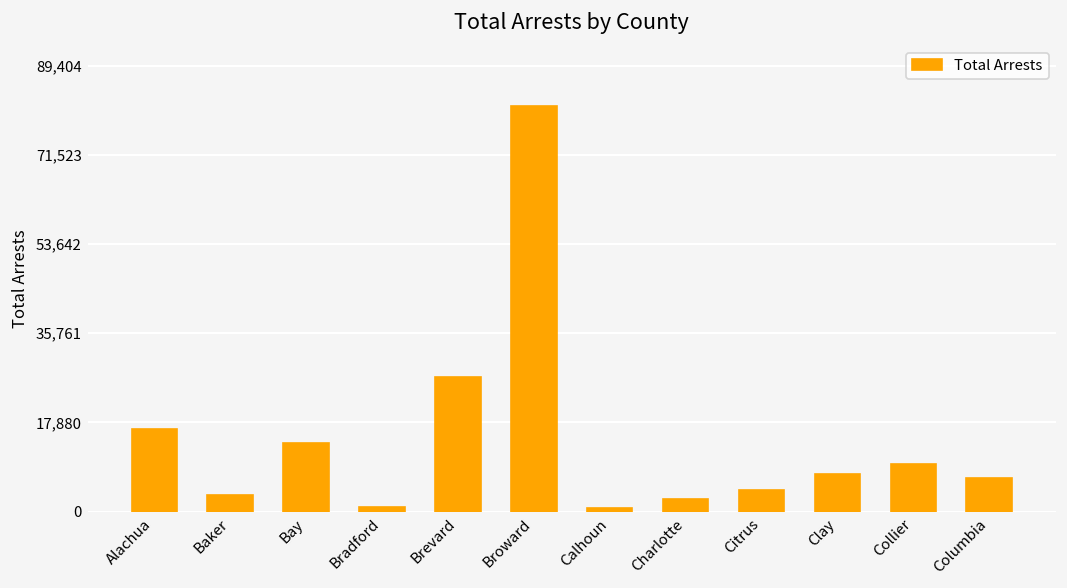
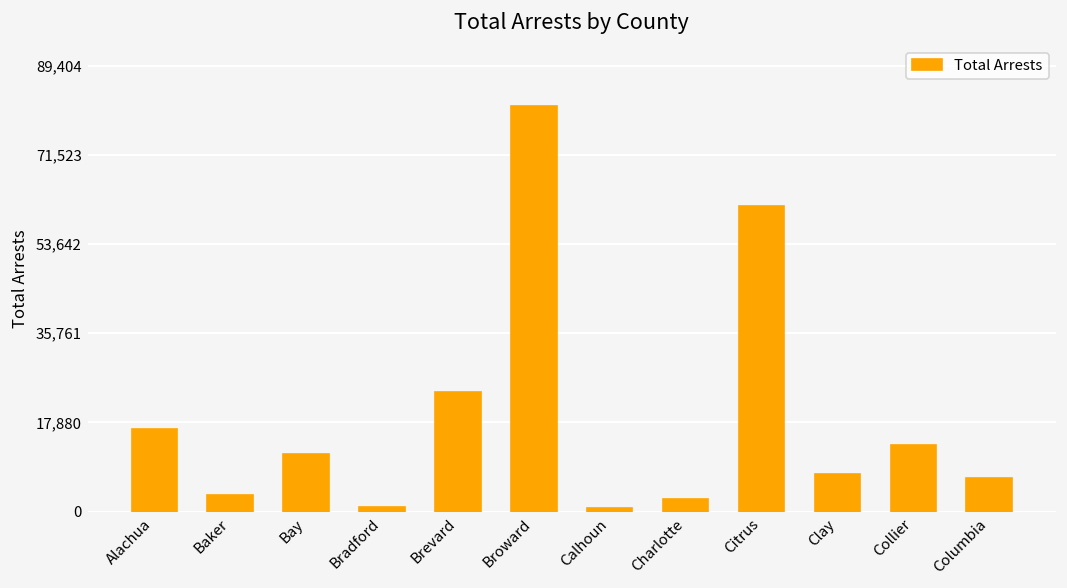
Bay: 14,000 -> 12,000
Brevard: 27,000 -> 24,000
Citrus: 4,000 -> 61,000
Collier: 9,000 -> 13,000
